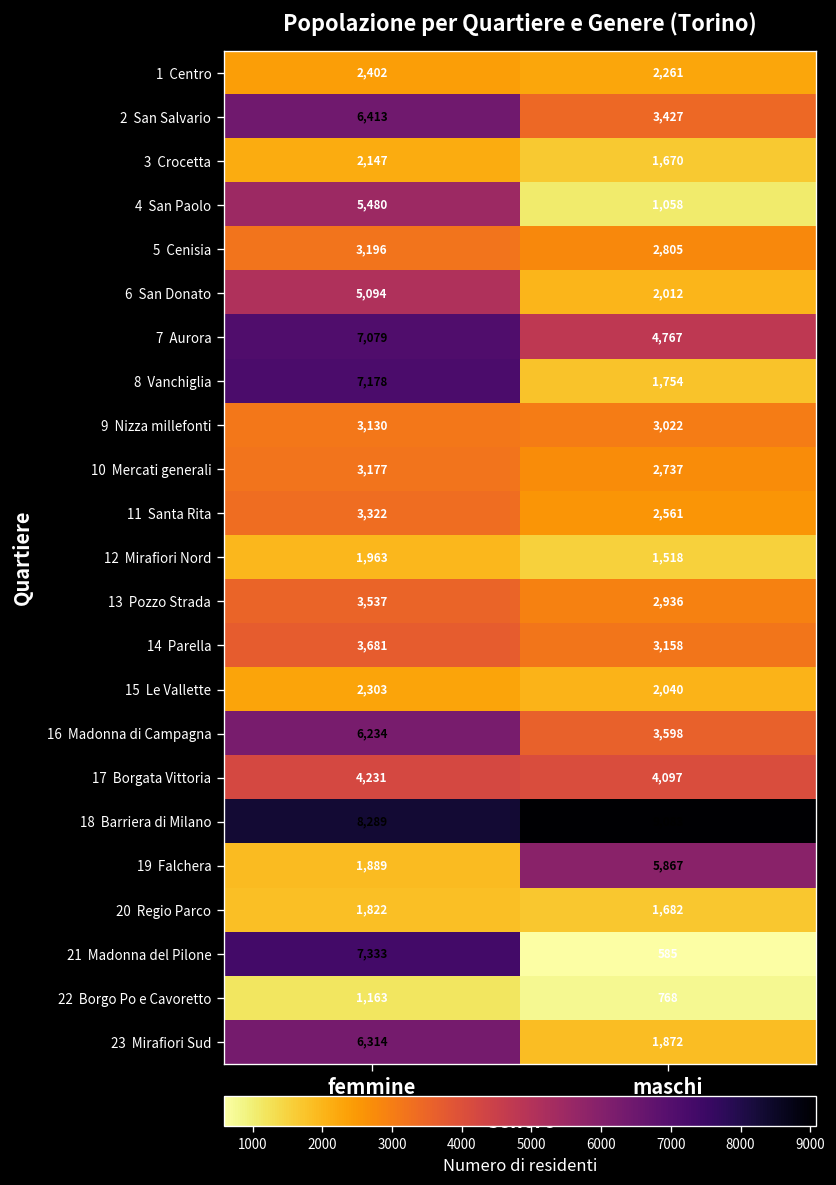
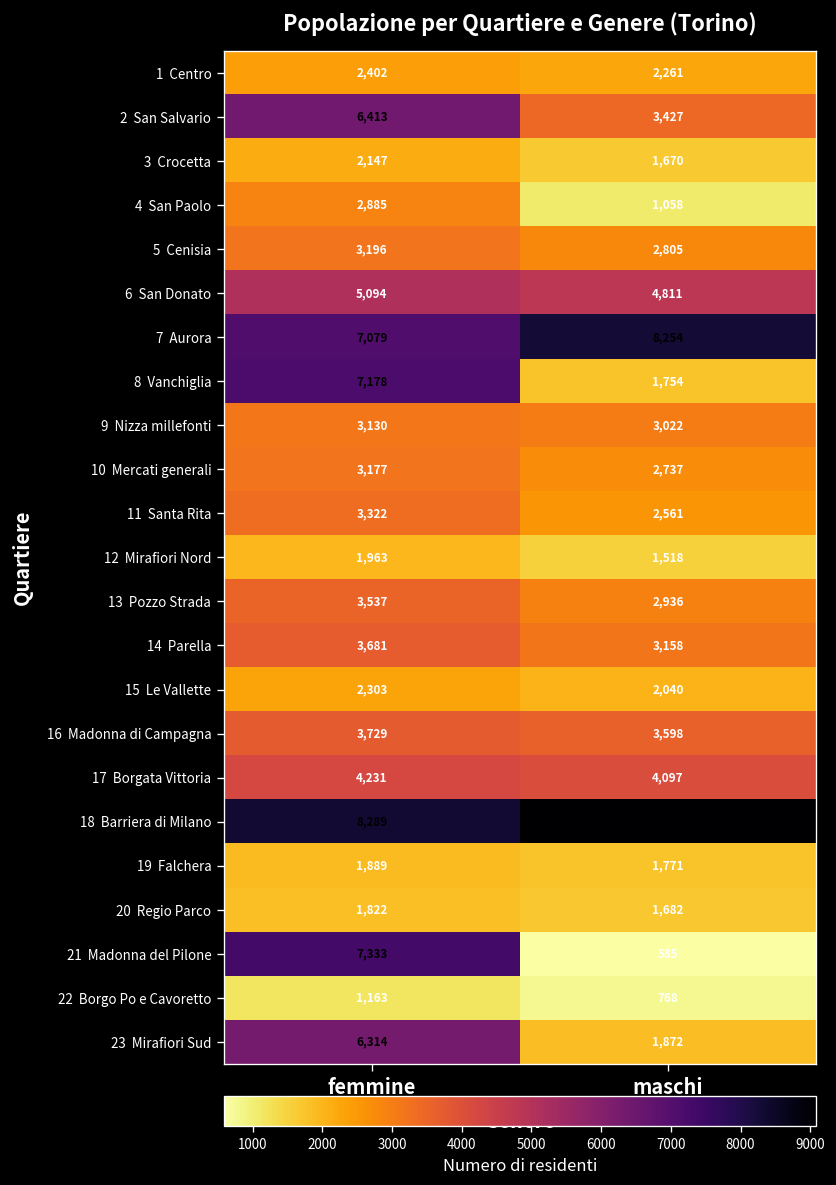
4 San Paolo, femmine: 5,480 -> 2,885
6 San Donato, maschi: 2,012 -> 4,811
7 Aurora, maschi: 4,767 -> 8,254
16 Madonna di Campagna, femmine: 6,234 -> 3,729
19 Falchera, maschi: 5,867 -> 1,771
